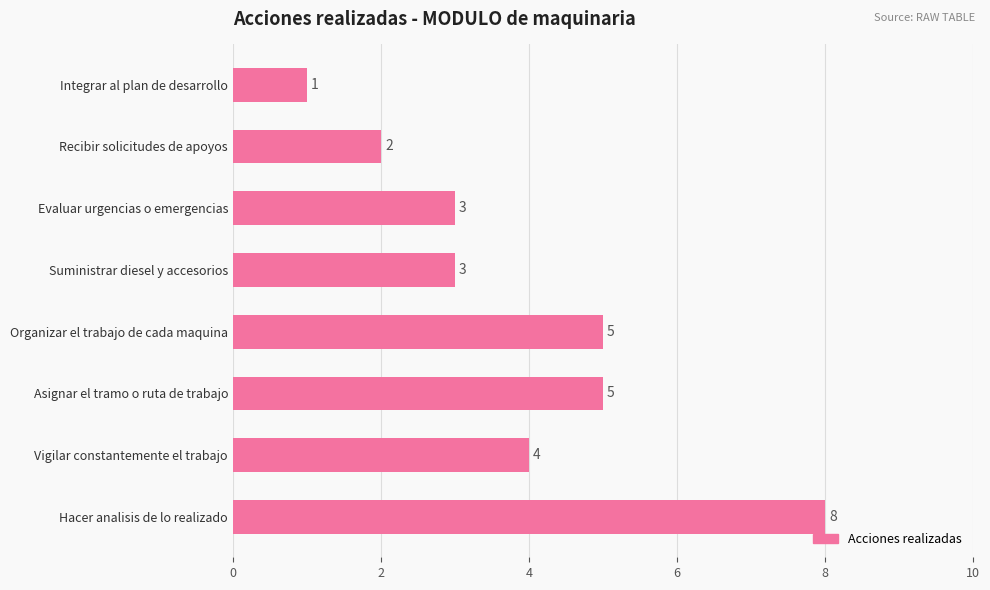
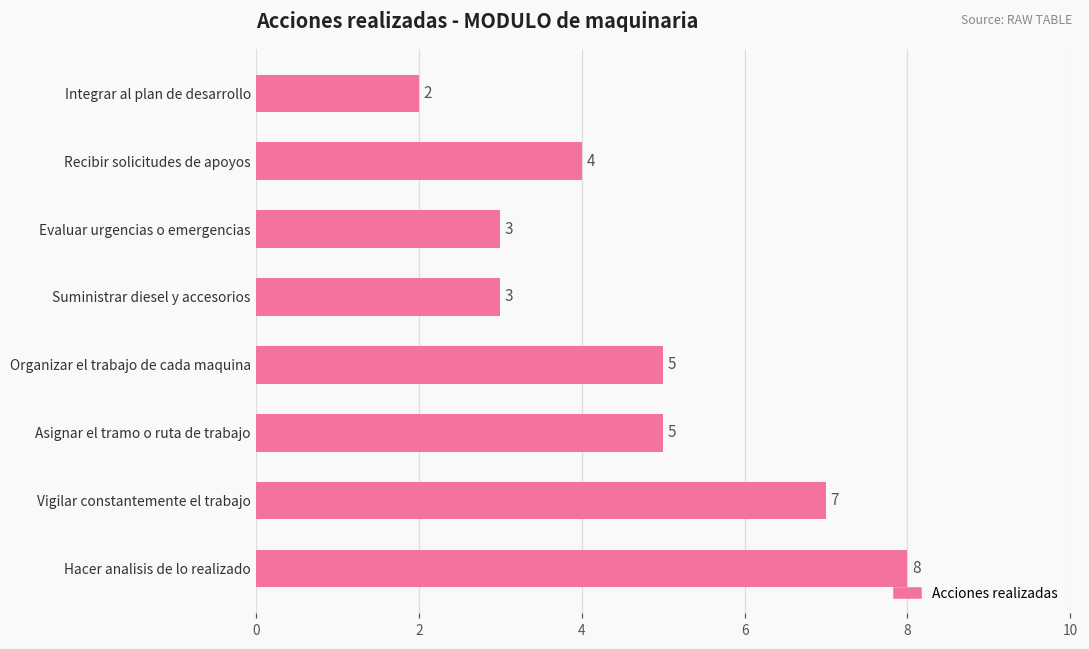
Integrar al plan de desarrollo: 1 -> 2
Recibir solicitudes de apoyos: 2 -> 4
Vigilar constantemente el trabajo: 4 -> 7
